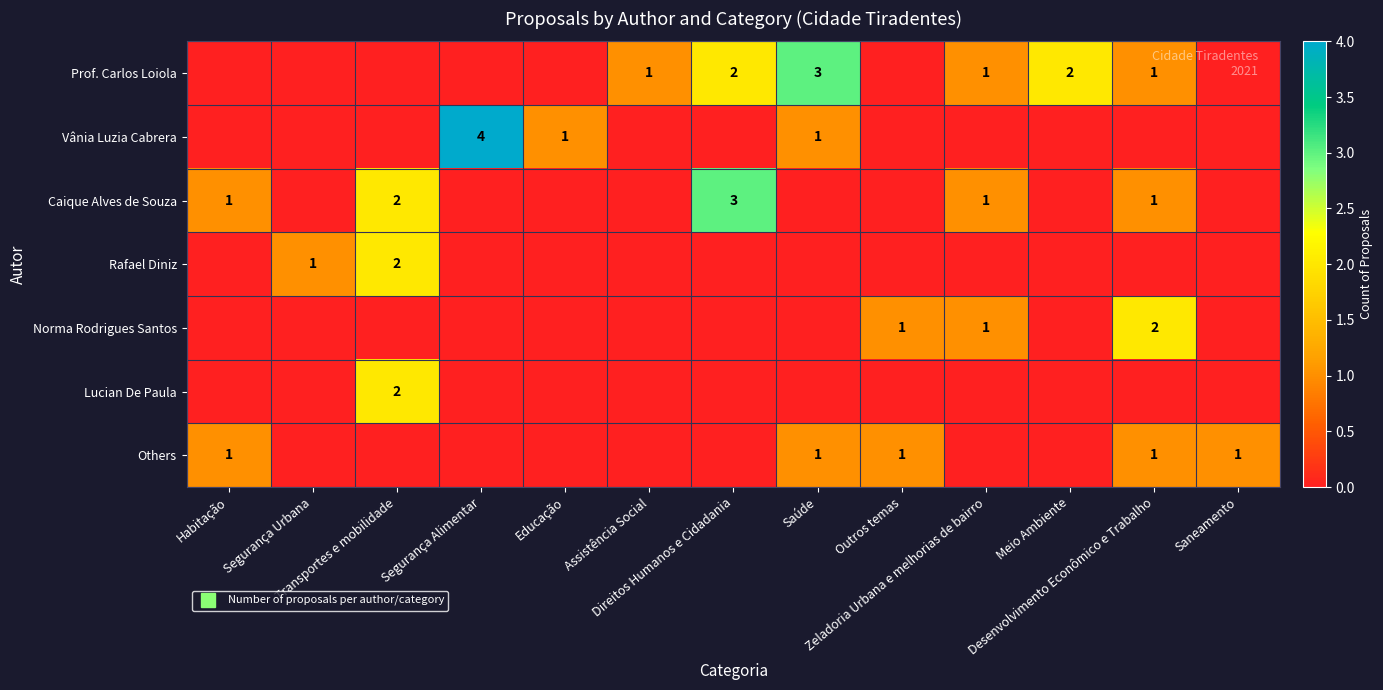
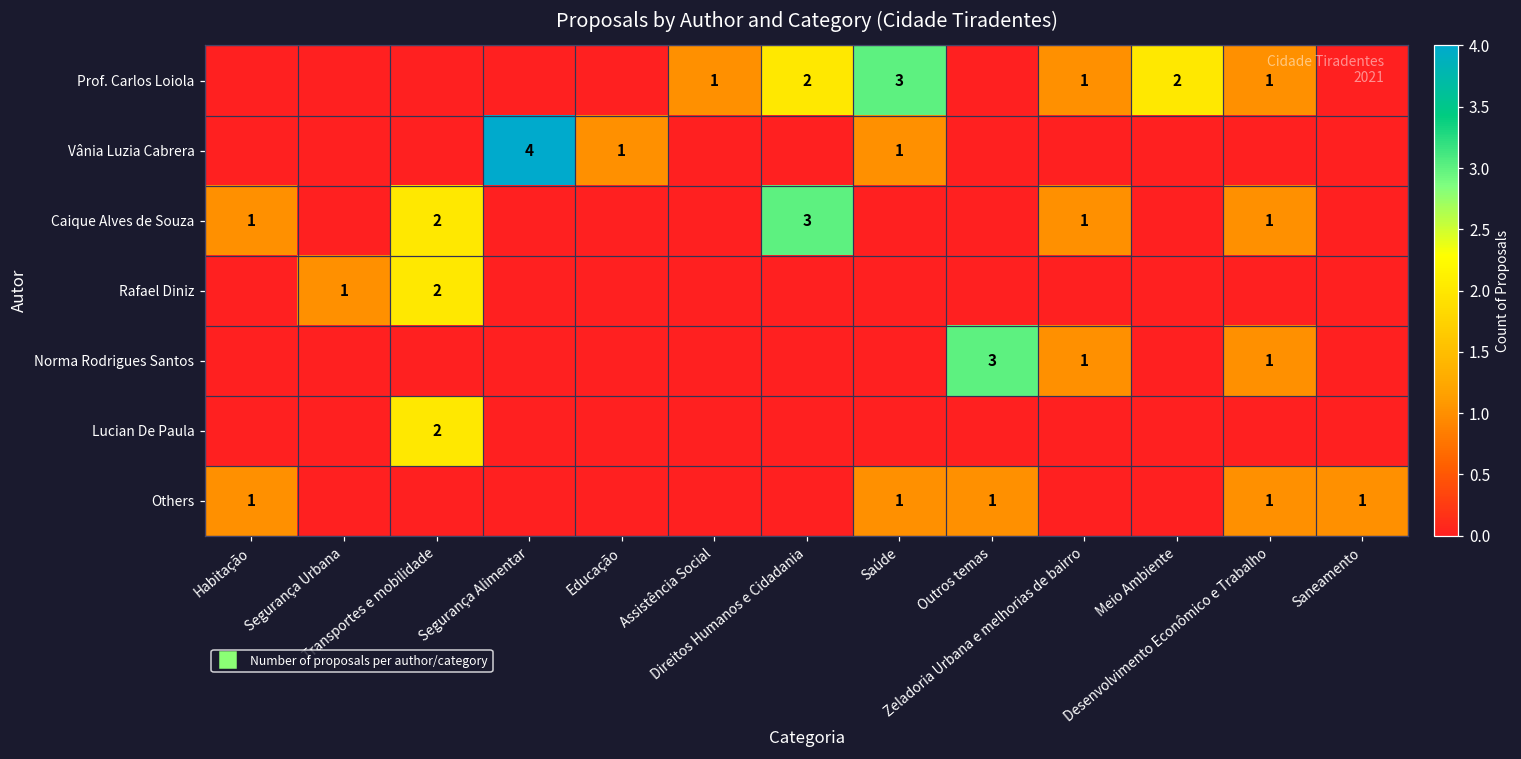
Norma Rodrigues Santos, Outros temas: 1 -> 3
Norma Rodrigues Santos, Desenvolvimento Econômico e Trabalho: 2 -> 1
